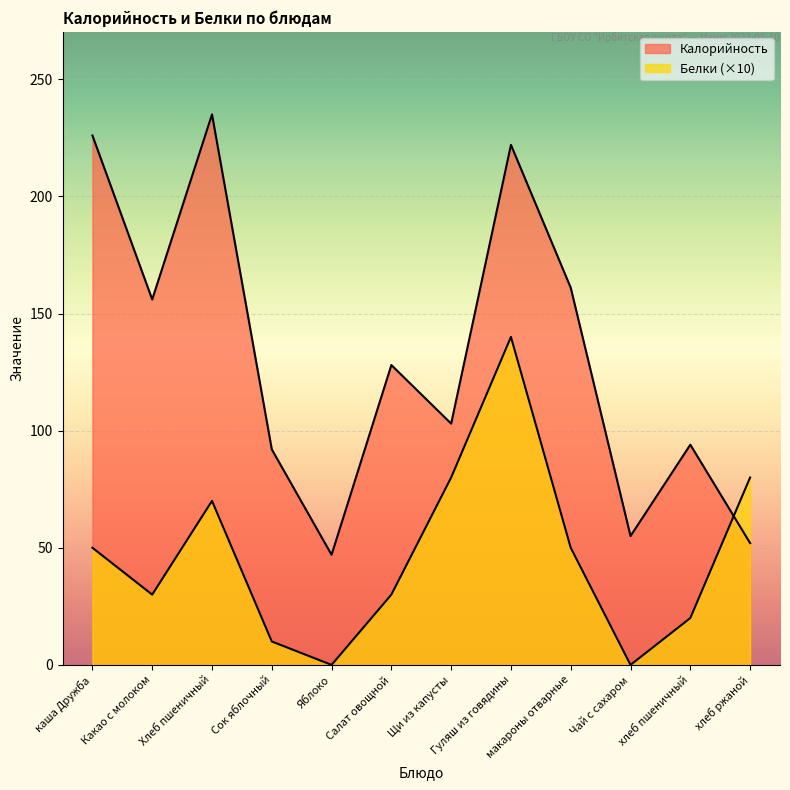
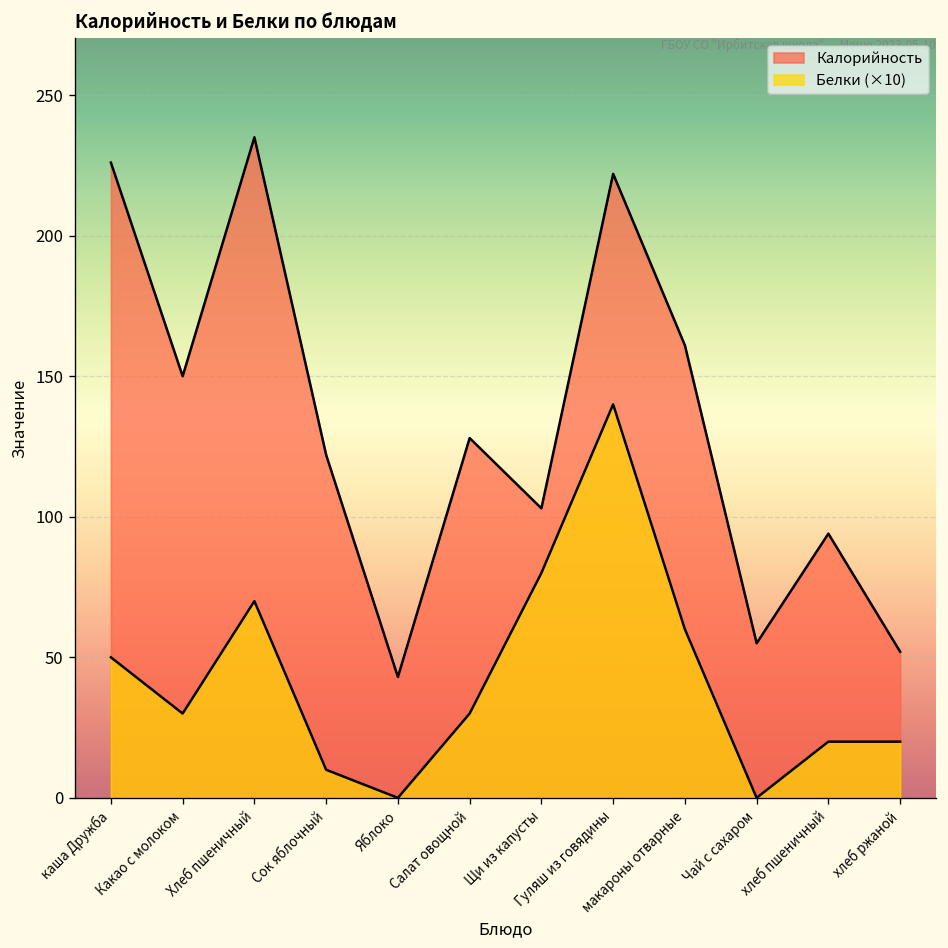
Калорийность, Какао с молоком: 156 -> 150
Калорийность, Сок яблочный: 92 -> 122
Калорийность, Яблоко: 47 -> 43
Белки (×10), макароны отварные: 50 -> 60
Белки (×10), хлеб ржаной: 80 -> 20
